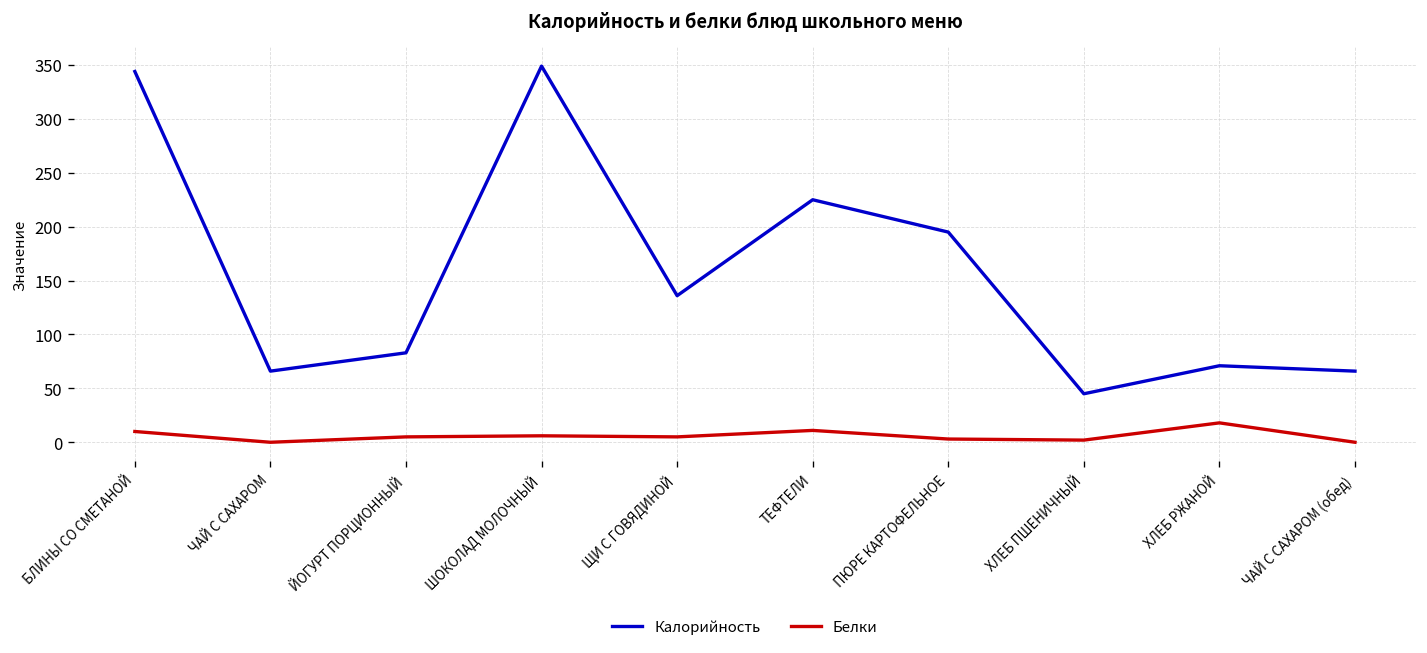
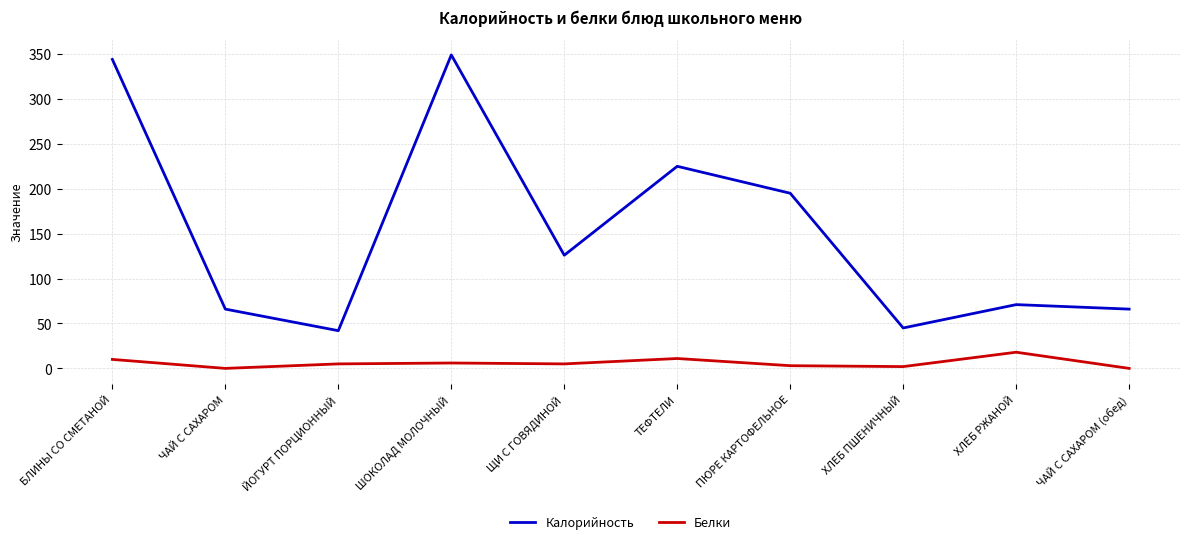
Калорийность, ЙОГУРТ ПОРЦИОННЫЙ: 80 -> 40
Калорийность, ЩИ С ГОВЯДИНОЙ: 140 -> 130
